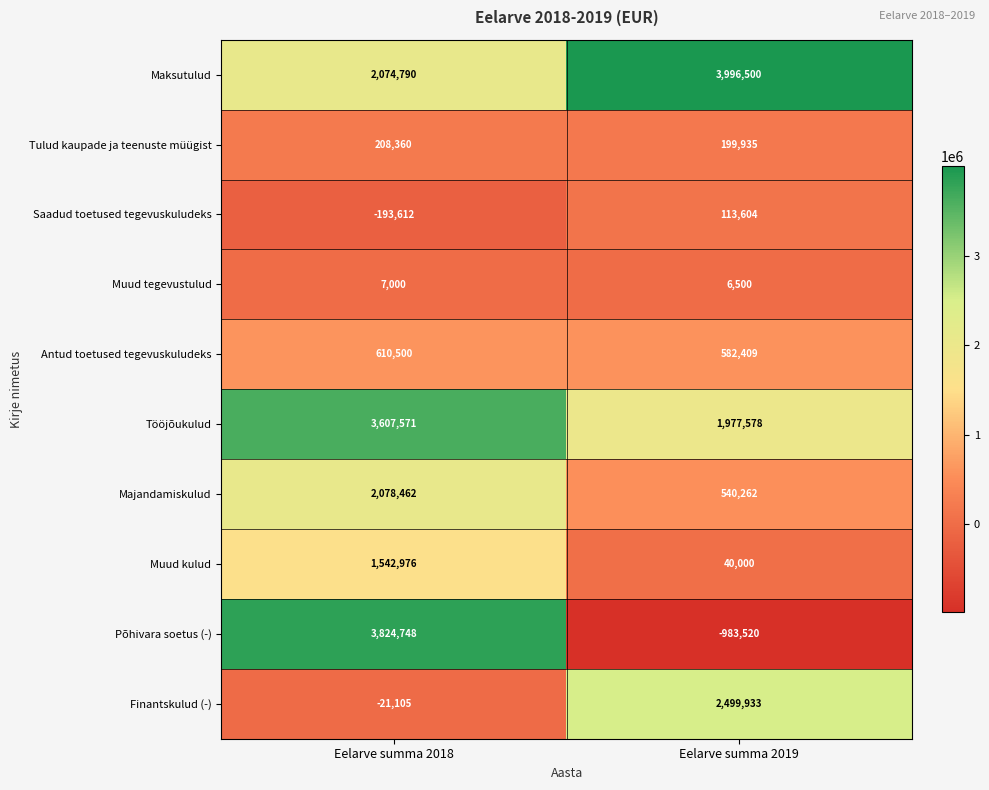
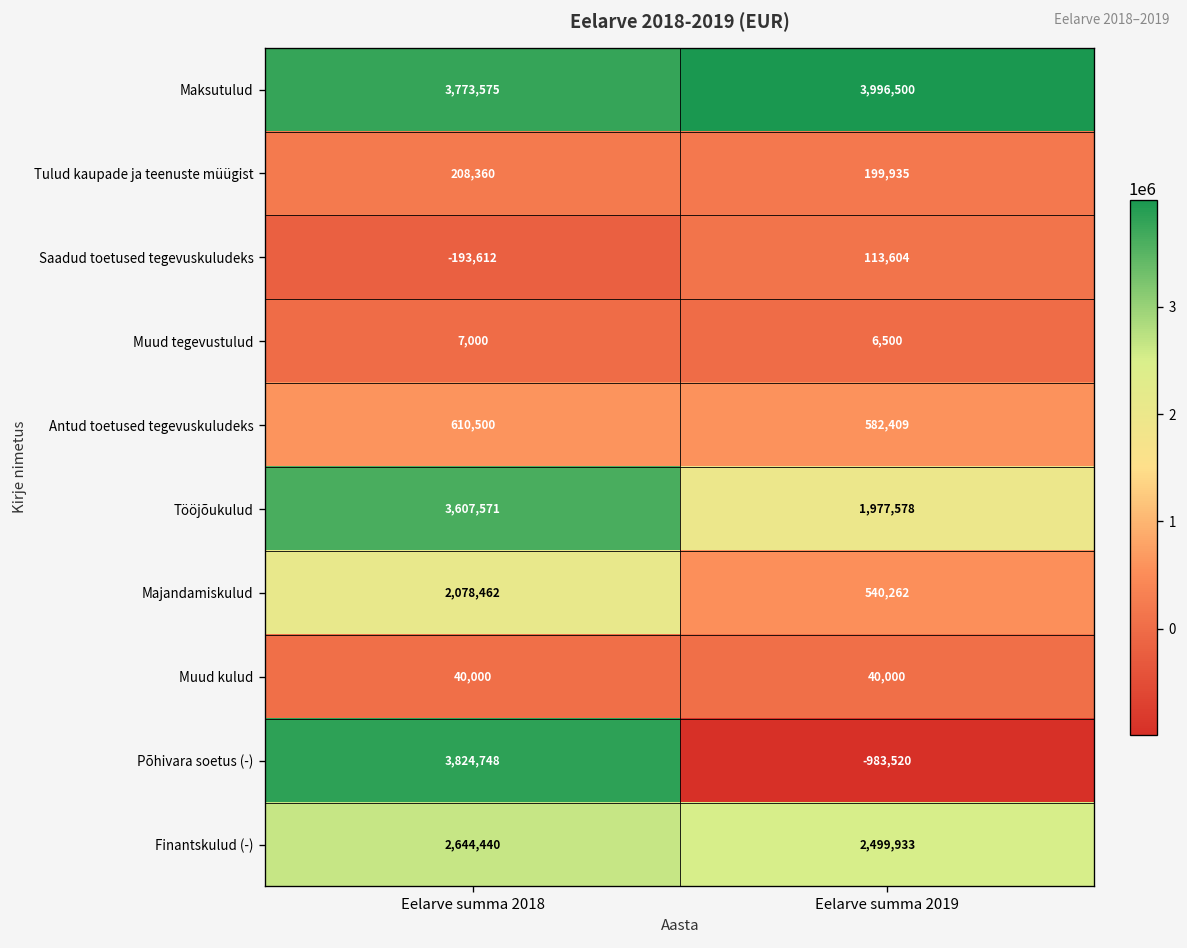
Maksutulud, Eelarve summa 2018: 2,074,790 -> 3,773,575
Muud kulud, Eelarve summa 2018: 1,542,976 -> 40,000
Finantskulud (-), Eelarve summa 2018: -21,105 -> 2,644,440
